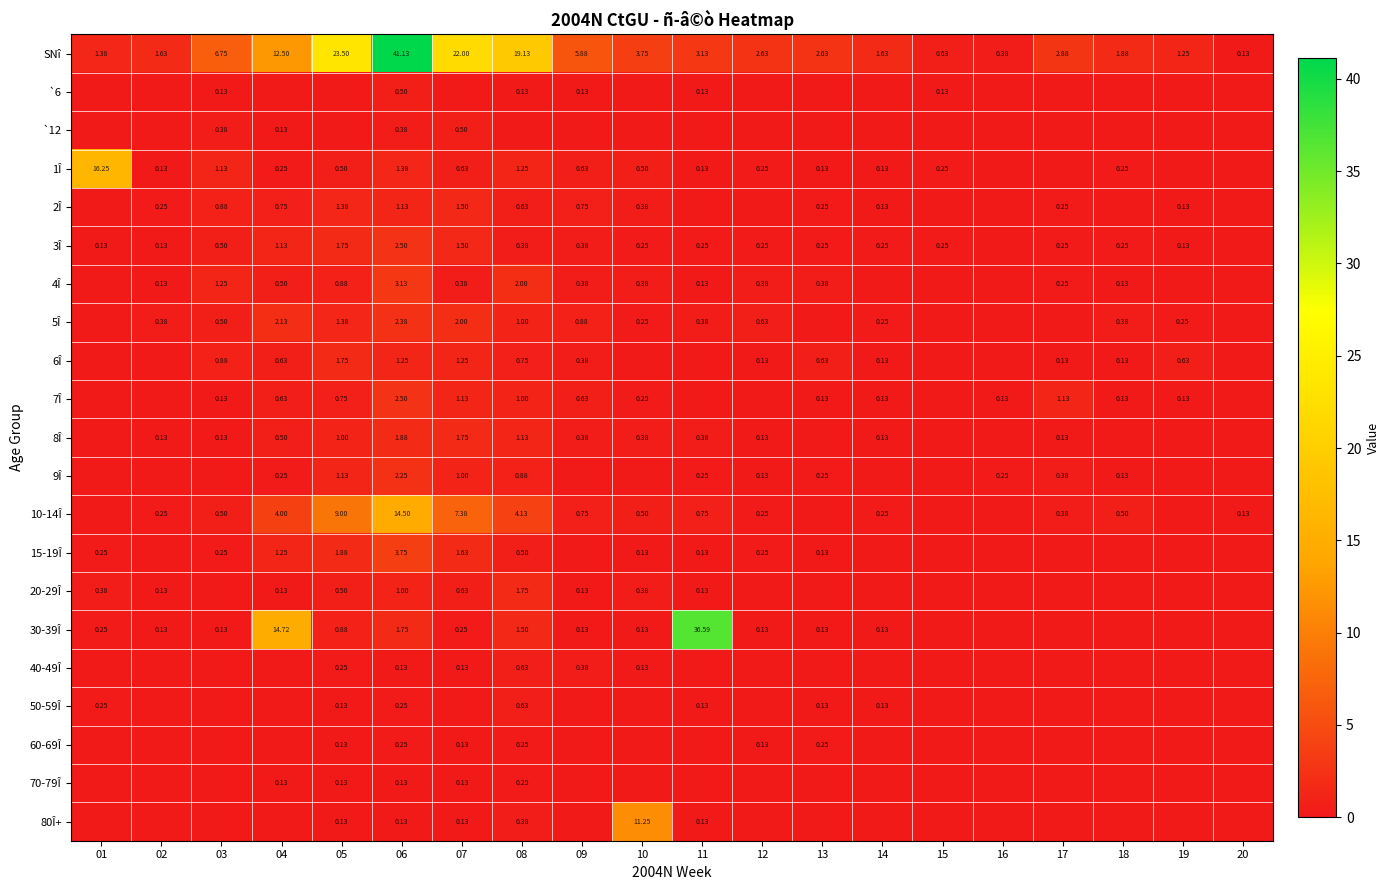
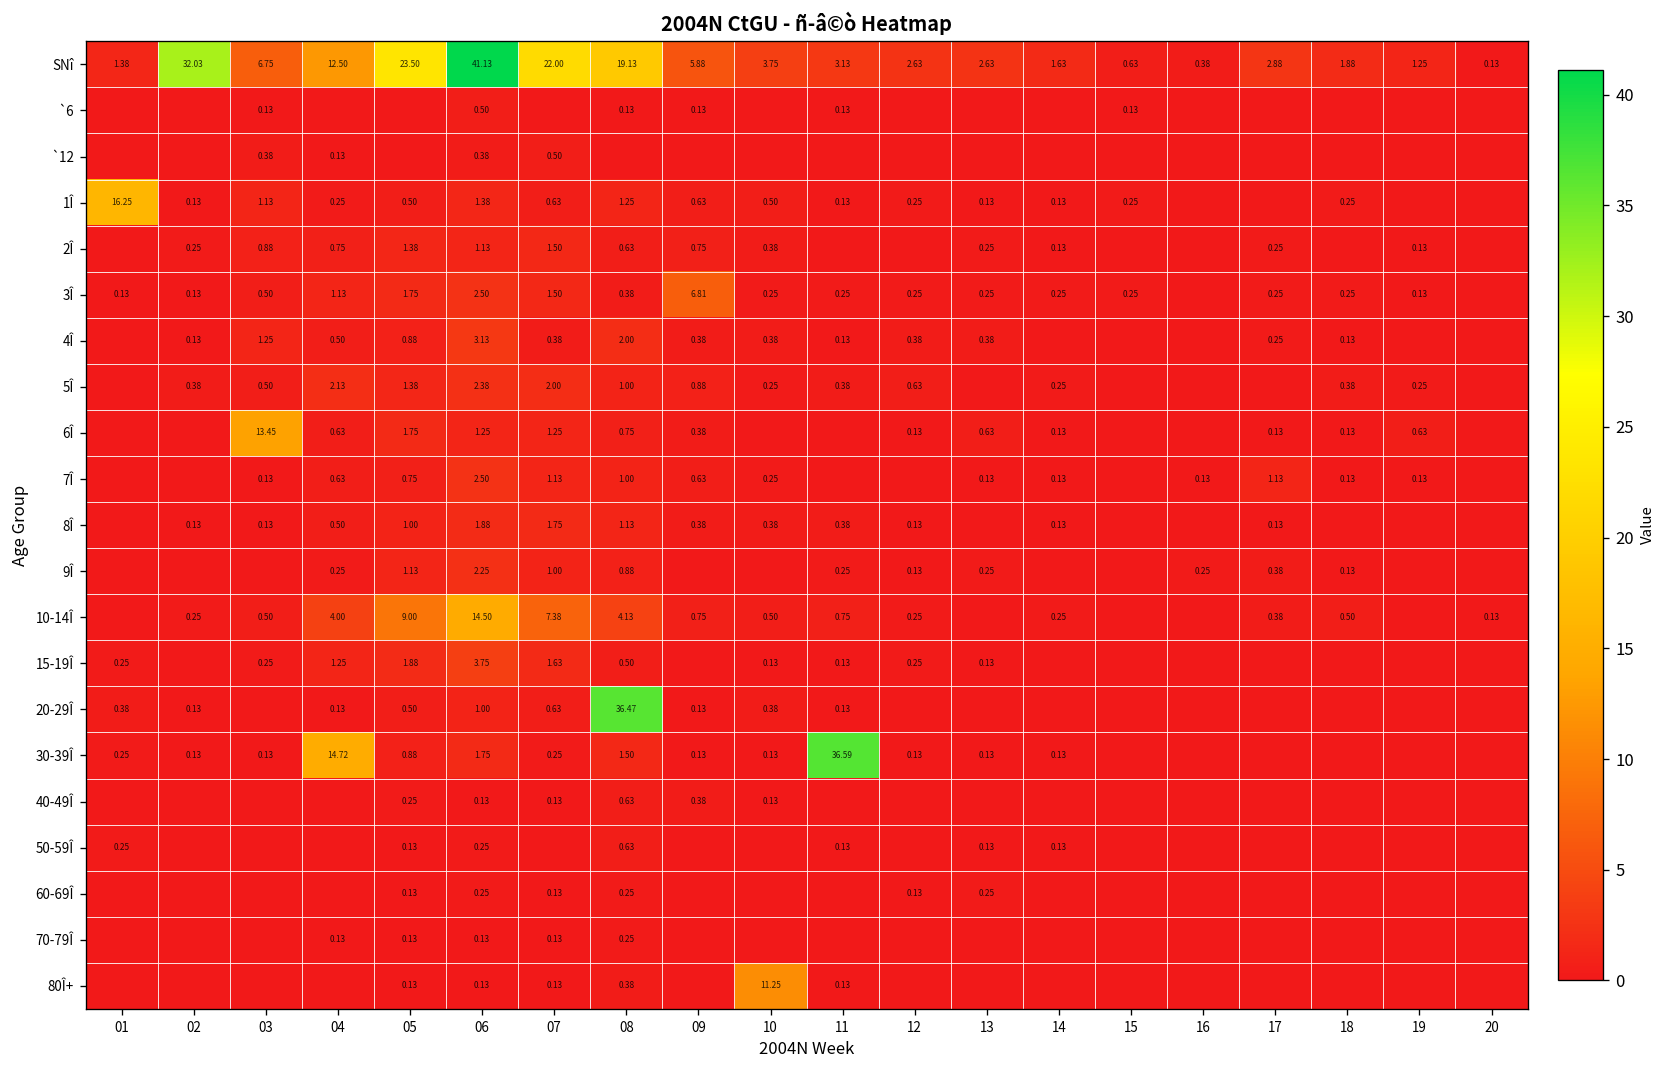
SNî, 02: 1.63 -> 32.03
3Î, 09: 0.38 -> 6.81
6Î, 03: 0.88 -> 13.45
20-29Î, 08: 1.75 -> 36.47
